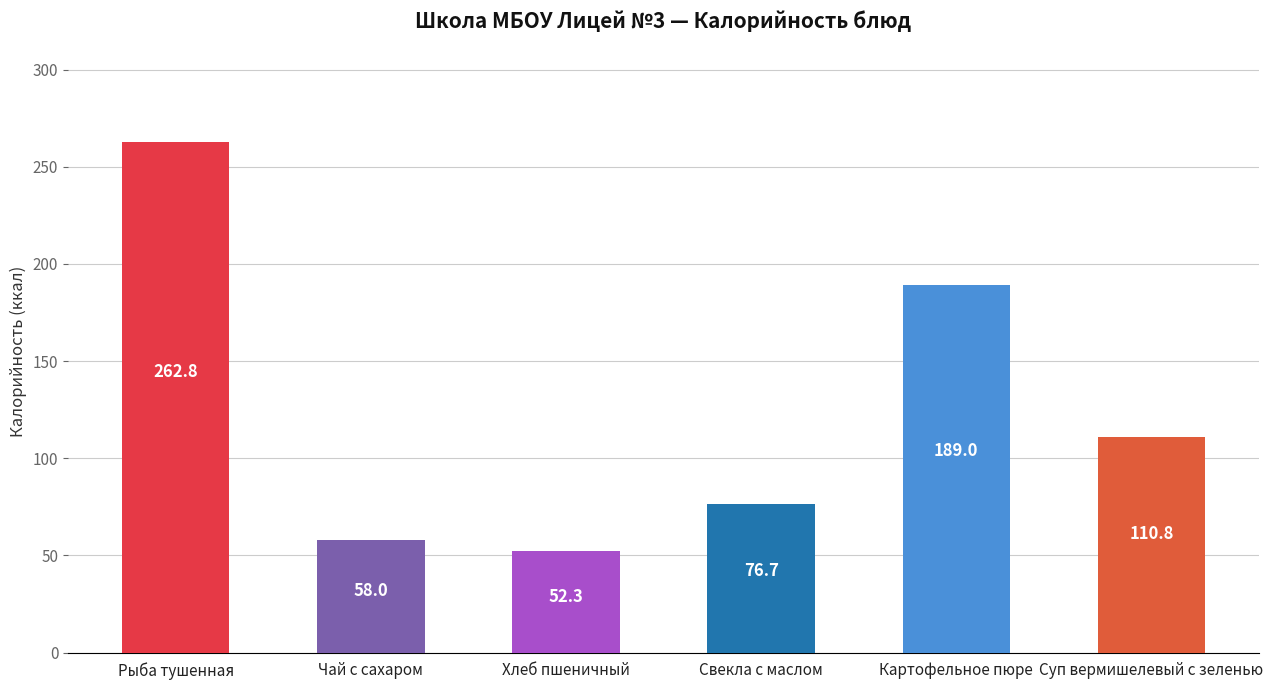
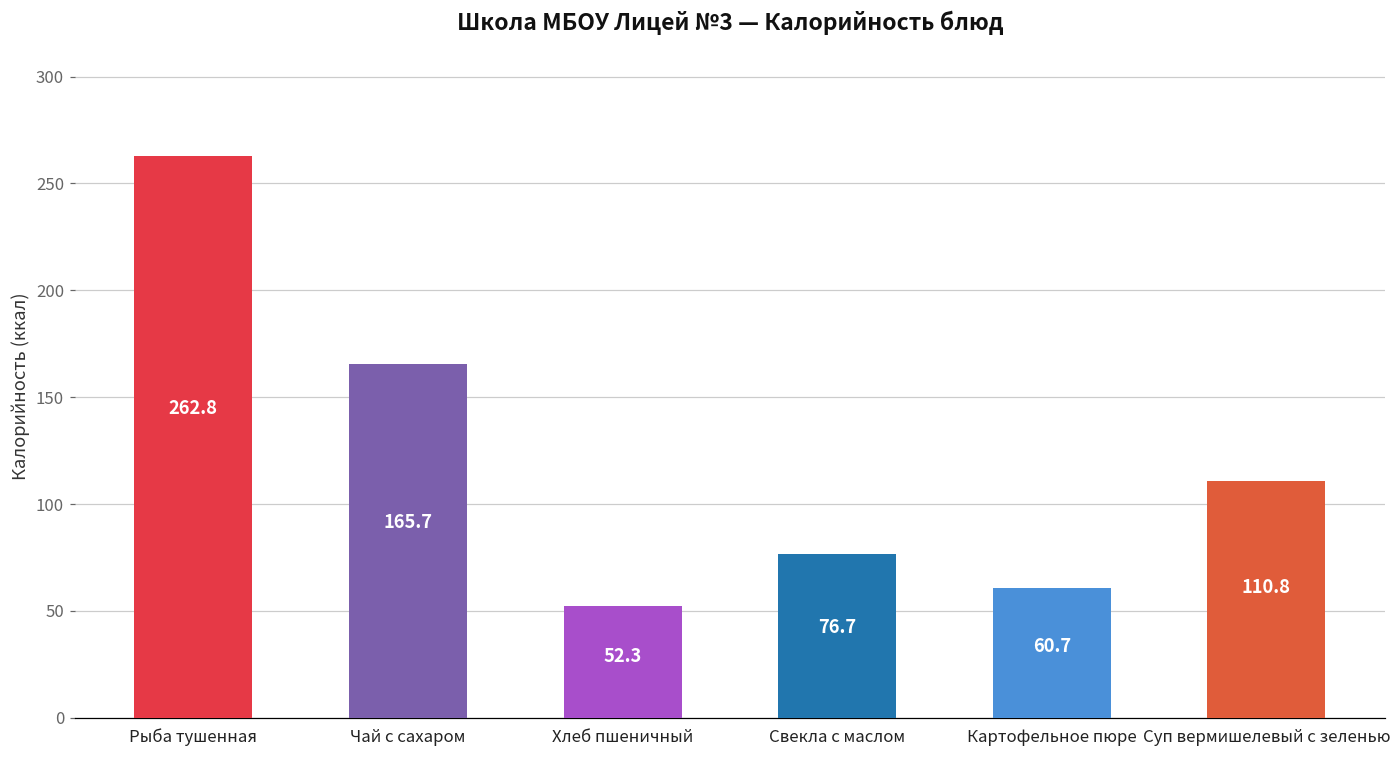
Чай с сахаром: 58.0 -> 165.7
Картофельное пюре: 189.0 -> 60.7
